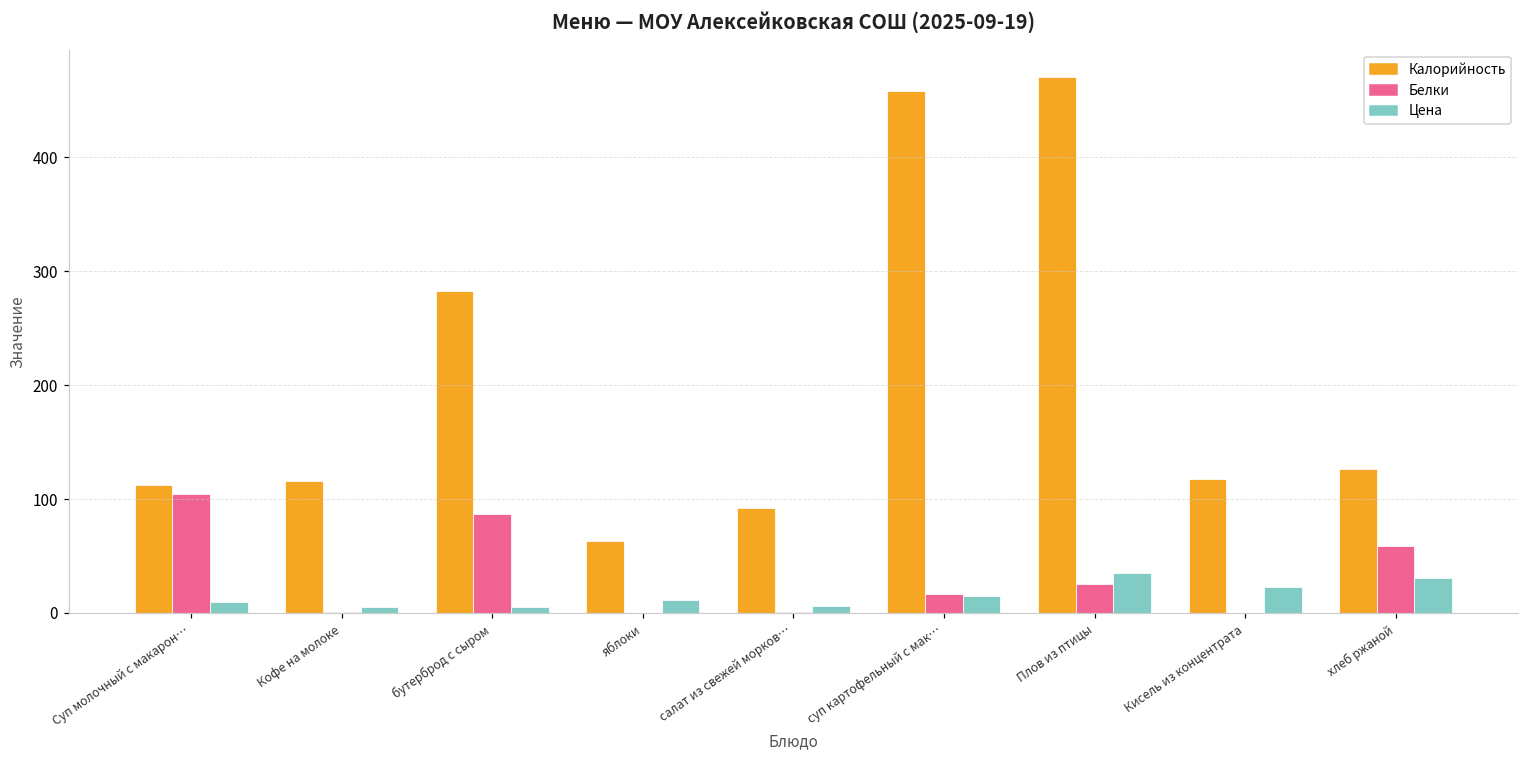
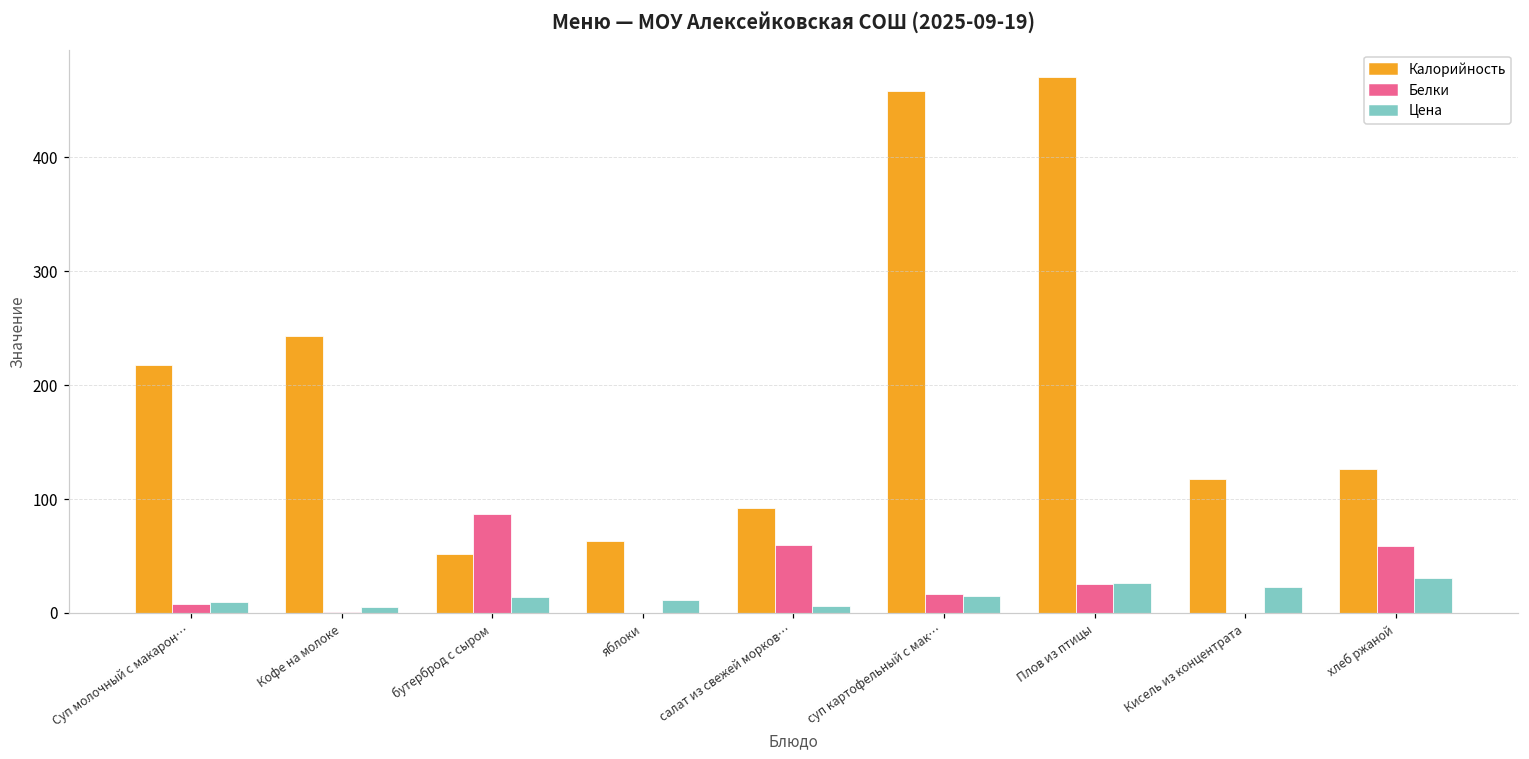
Калорийность, Суп молочный с макарон…: 112 -> 218
Белки, Суп молочный с макарон…: 104 -> 8
Калорийность, Кофе на молоке: 116 -> 243
Калорийность, бутерброд с сыром: 283 -> 52
Цена, бутерброд с сыром: 5 -> 14
Белки, салат из свежей морков…: 1 -> 60
Цена, Плов из птицы: 35 -> 26
